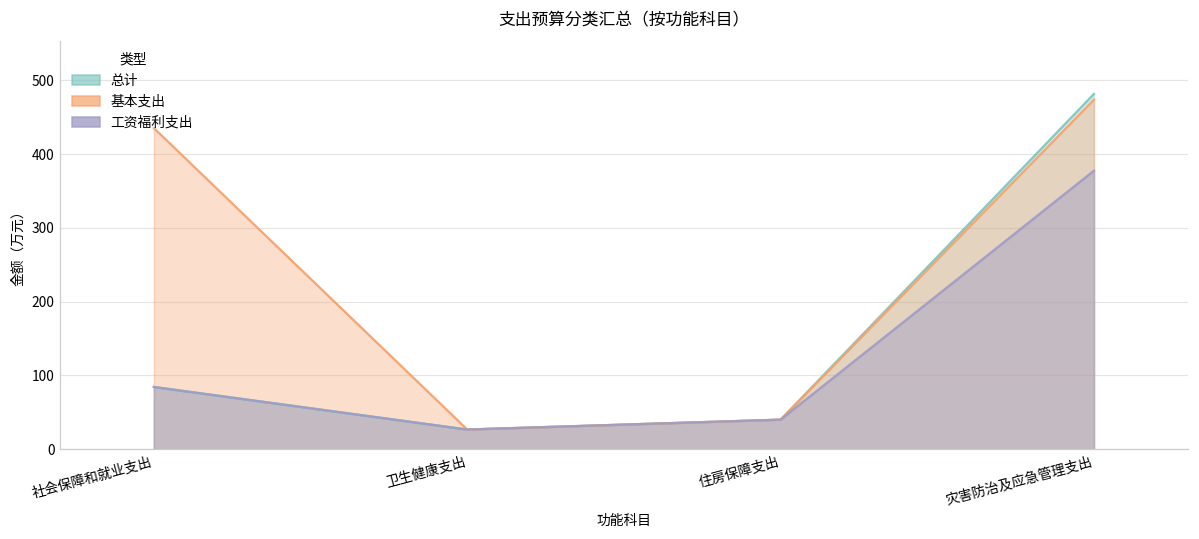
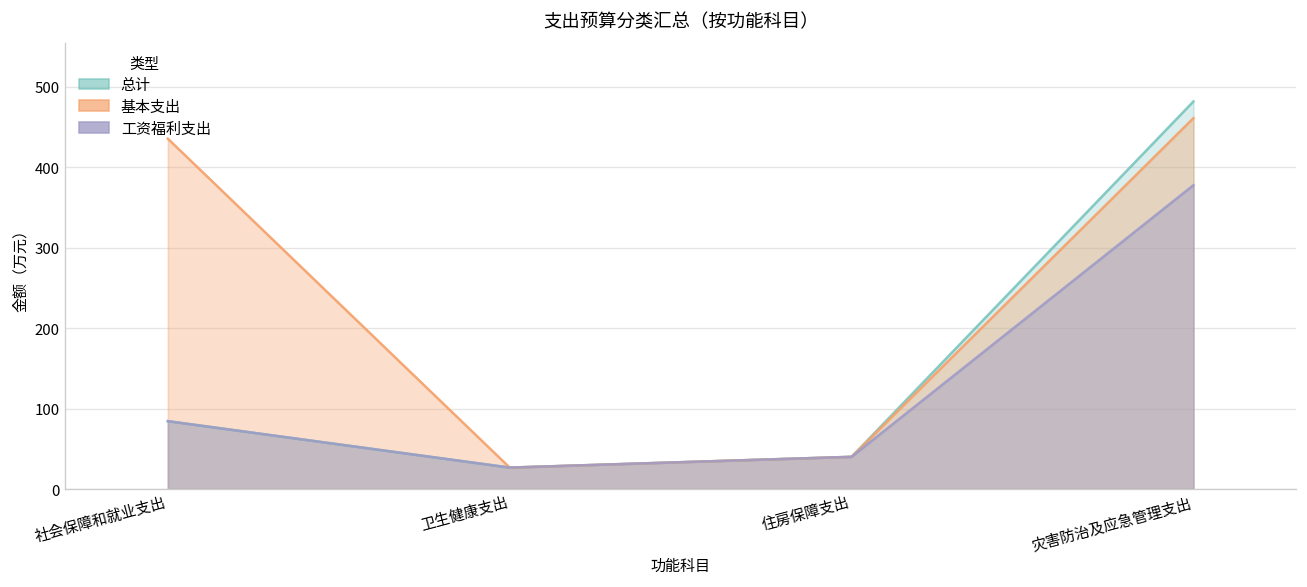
基本支出, 灾害防治及应急管理支出: 470 -> 460
